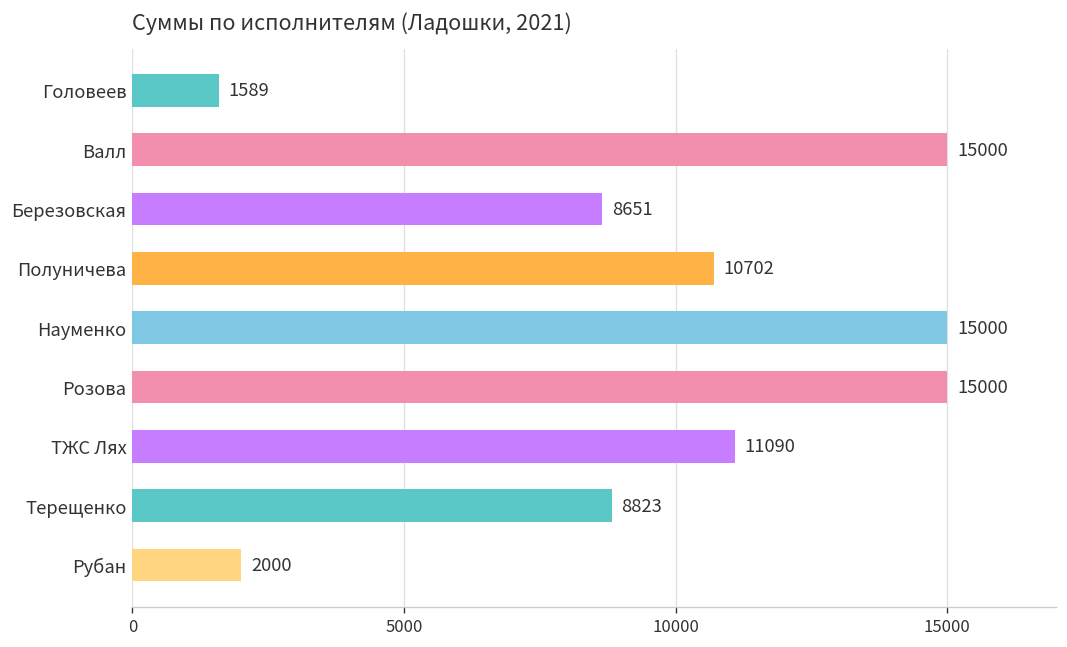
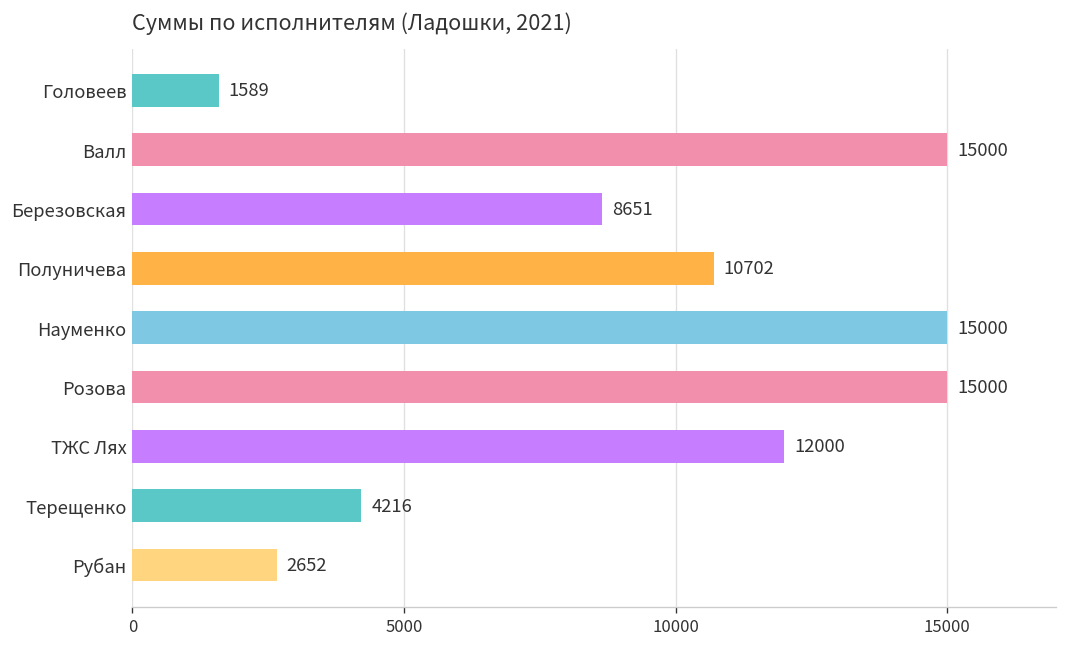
ТЖС Лях: 11090 -> 12000
Терещенко: 8823 -> 4216
Рубан: 2000 -> 2652
